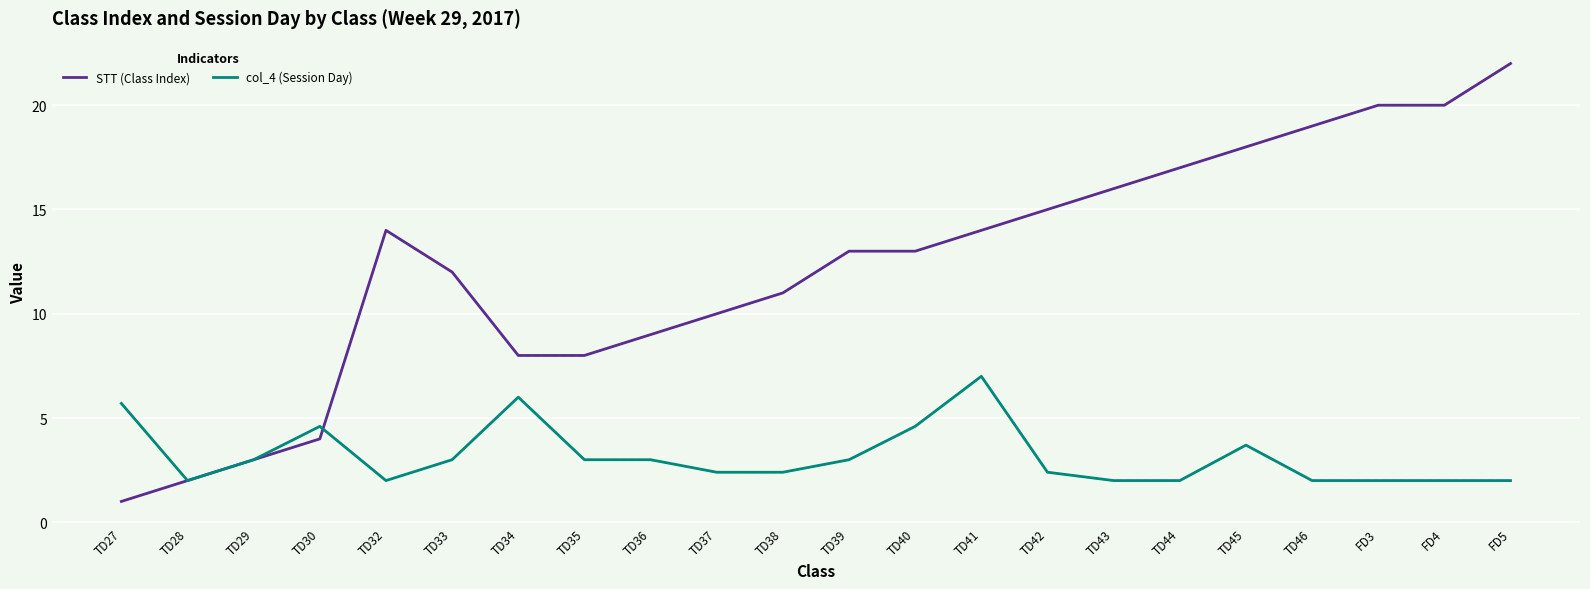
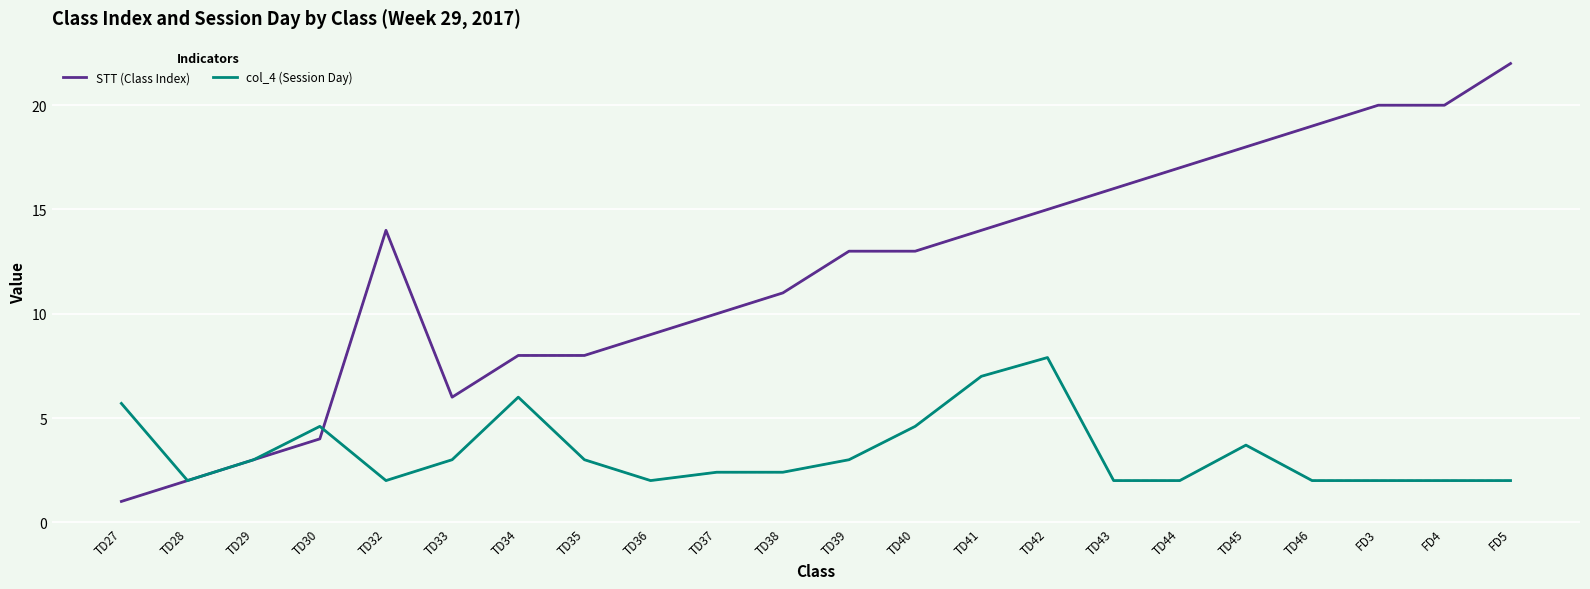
STT (Class Index), TD33: 12 -> 6
col_4 (Session Day), TD36: 3 -> 2
col_4 (Session Day), TD42: 2.4 -> 7.9
